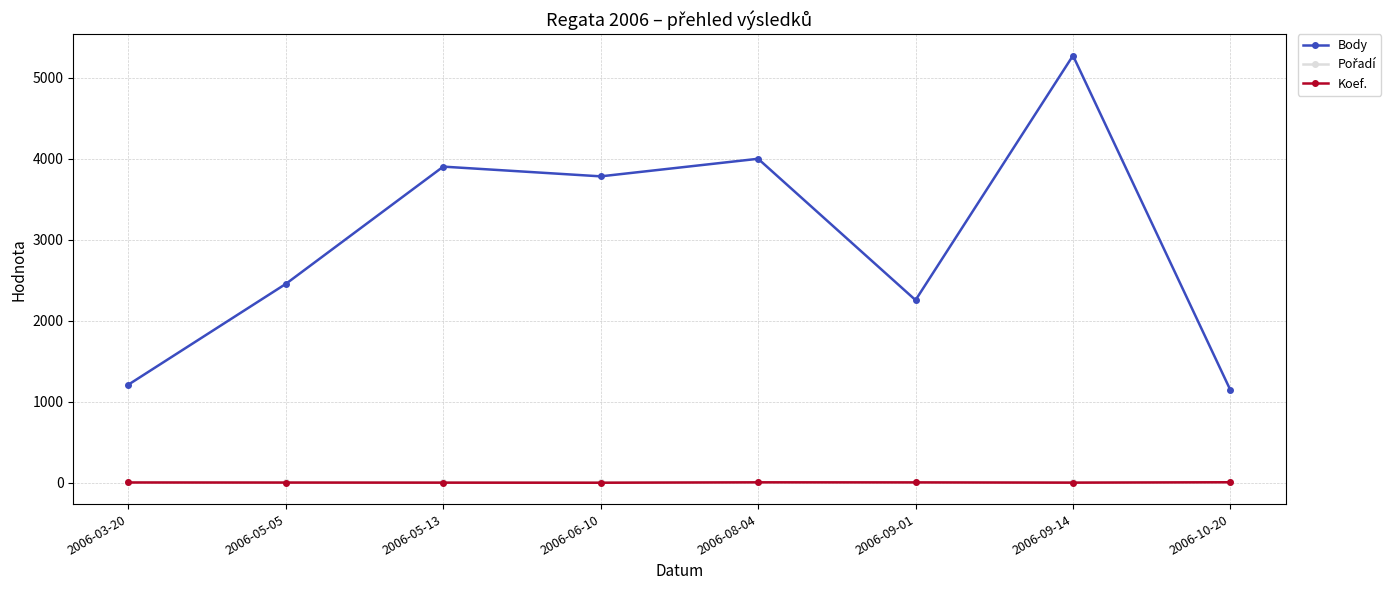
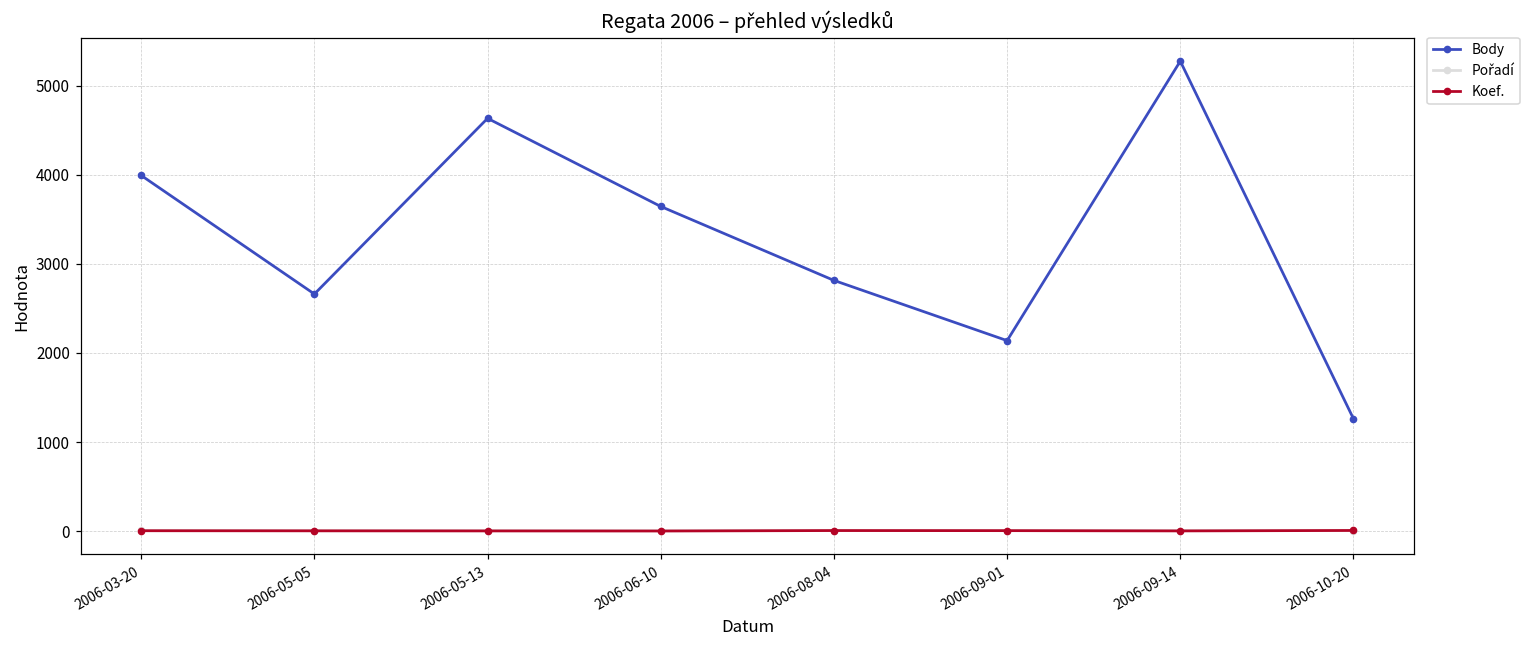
Body, 2006-03-20: 1200 -> 4000
Body, 2006-05-05: 2500 -> 2700
Body, 2006-05-13: 3900 -> 4600
Body, 2006-06-10: 3800 -> 3600
Body, 2006-08-04: 4000 -> 2800
Body, 2006-09-01: 2300 -> 2100
Body, 2006-10-20: 1100 -> 1300
